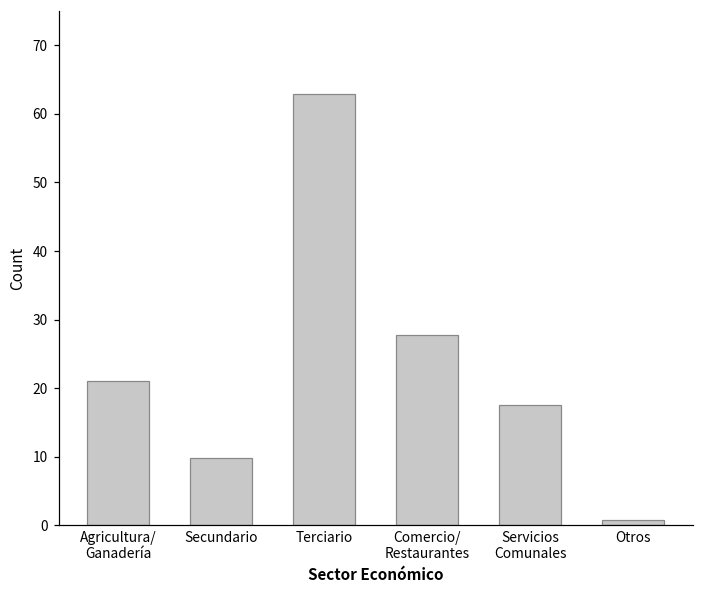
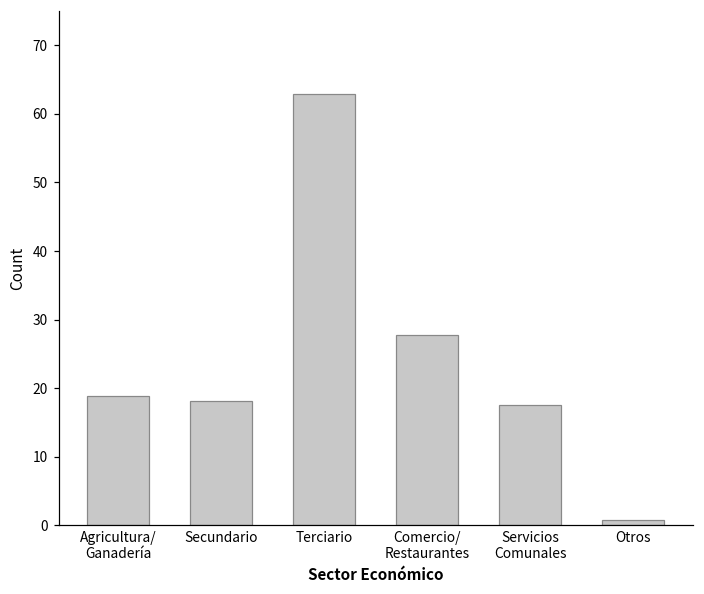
Agricultura/ Ganadería: 21 -> 19
Secundario: 10 -> 18
